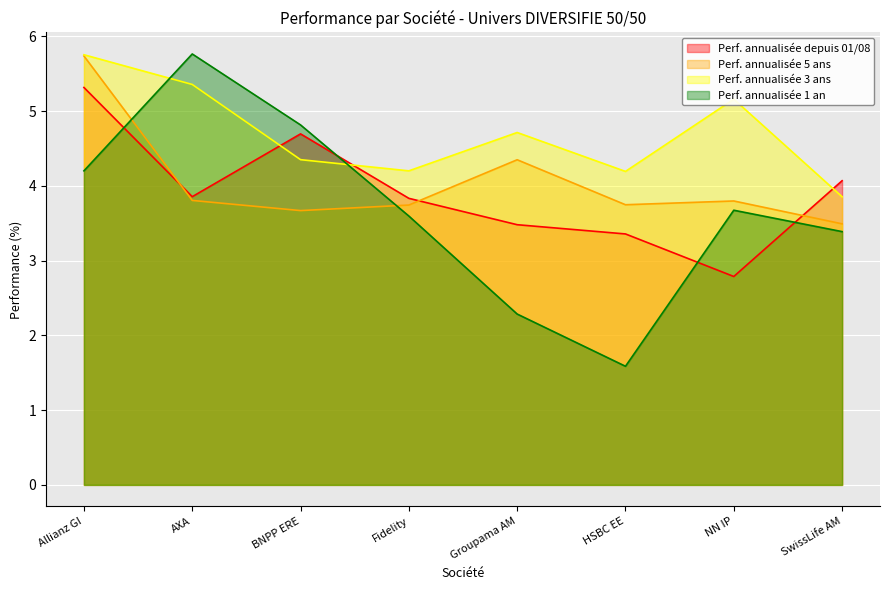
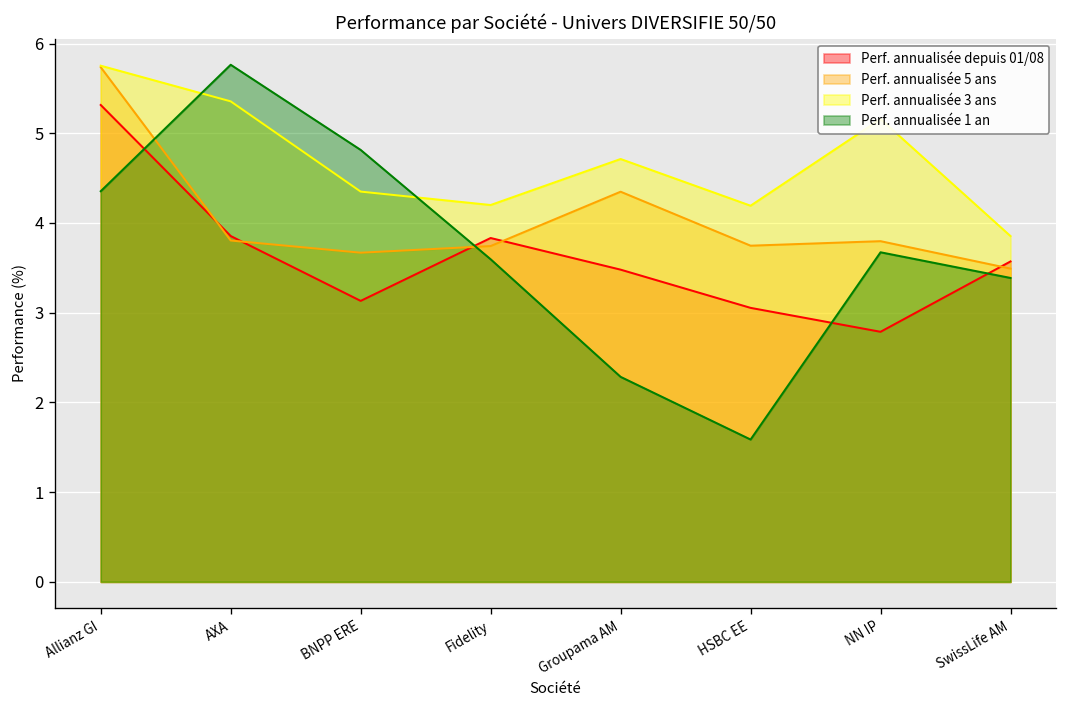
Perf. annualisée 1 an, Allianz GI: 4.2 -> 4.4
Perf. annualisée depuis 01/08, BNPP ERE: 4.7 -> 3.1
Perf. annualisée depuis 01/08, HSBC EE: 3.4 -> 3.1
Perf. annualisée depuis 01/08, SwissLife AM: 4.1 -> 3.6
